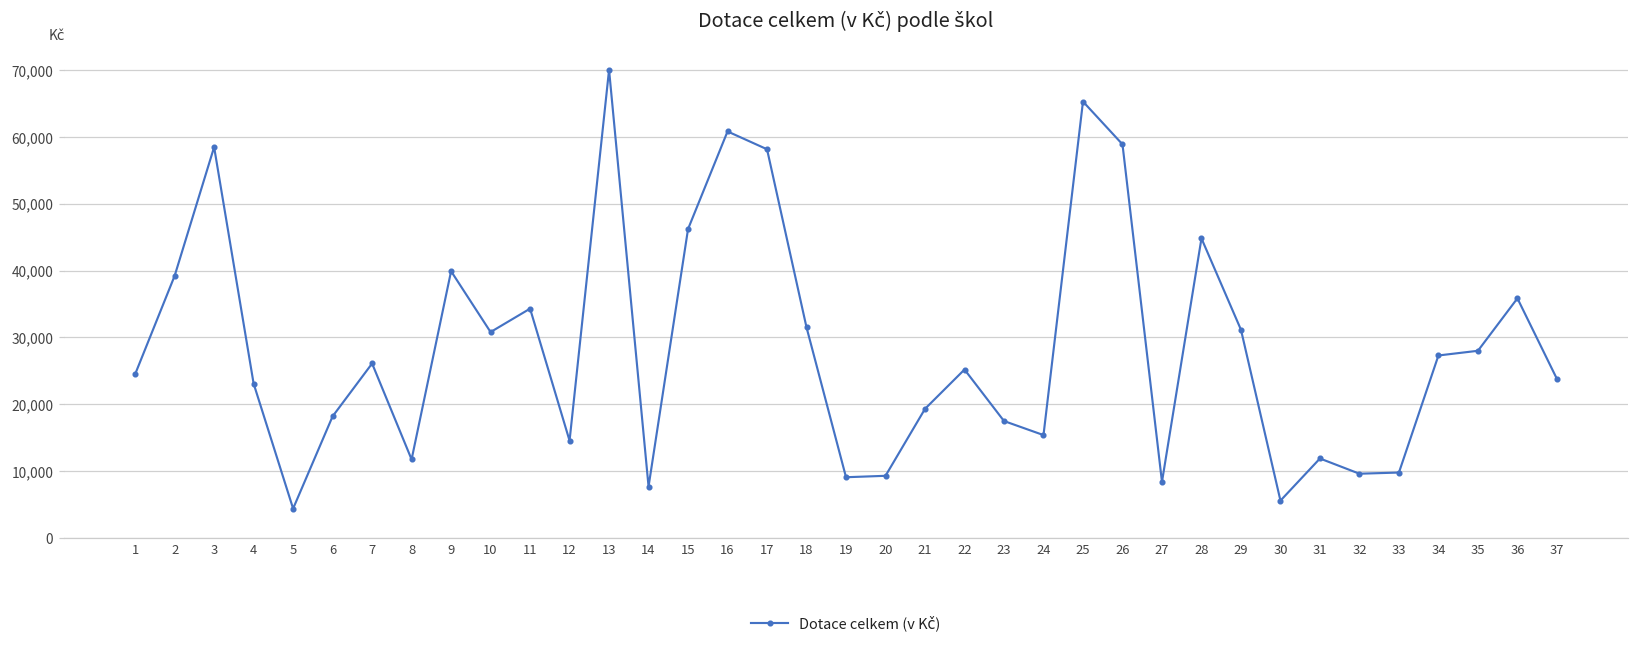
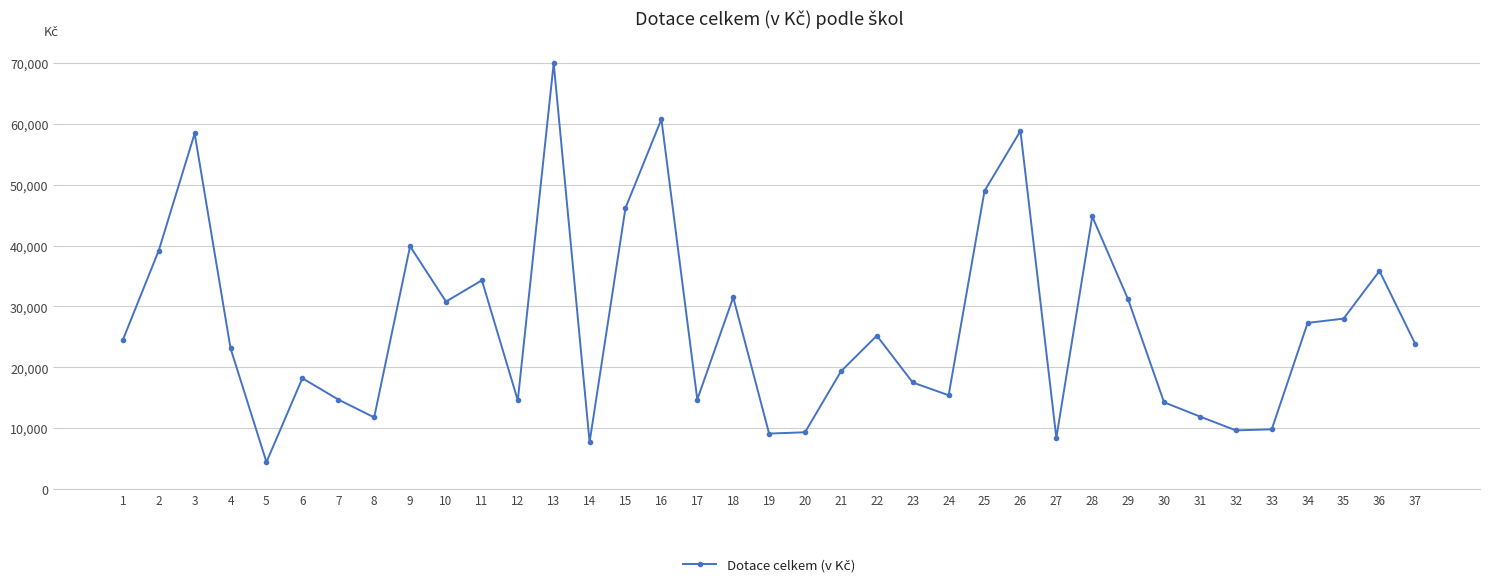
7: 26,000 -> 15,000
17: 58,000 -> 15,000
25: 65,000 -> 49,000
30: 6,000 -> 14,000
